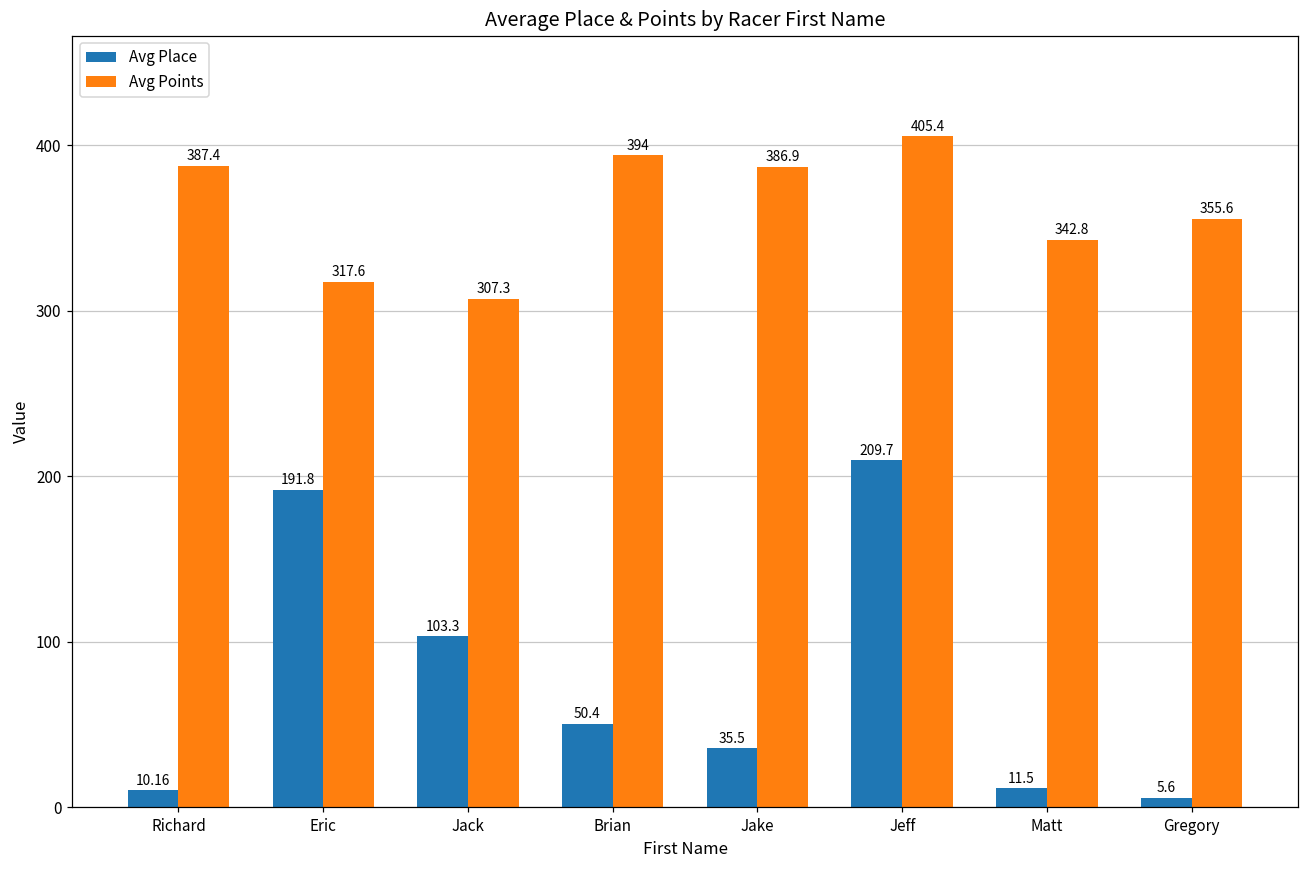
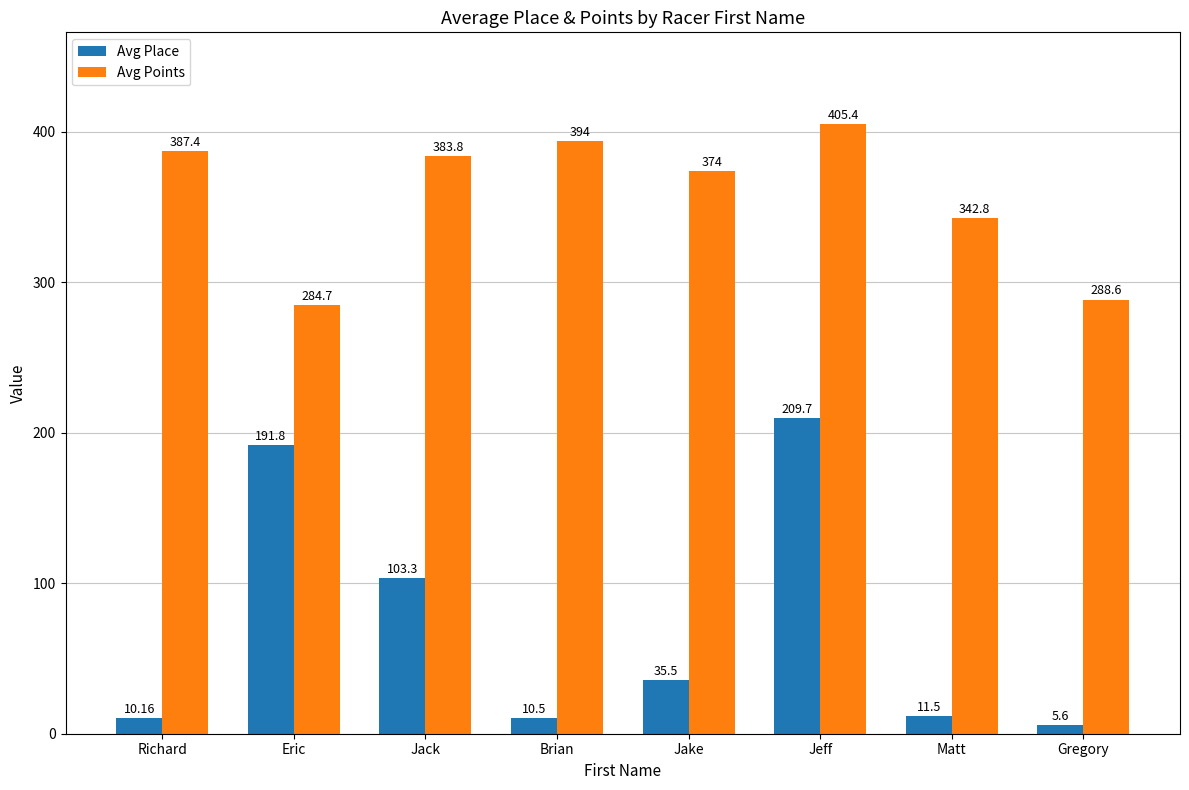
Avg Points, Eric: 317.6 -> 284.7
Avg Points, Jack: 307.3 -> 383.8
Avg Place, Brian: 50.4 -> 10.5
Avg Points, Jake: 386.9 -> 374
Avg Points, Gregory: 355.6 -> 288.6
